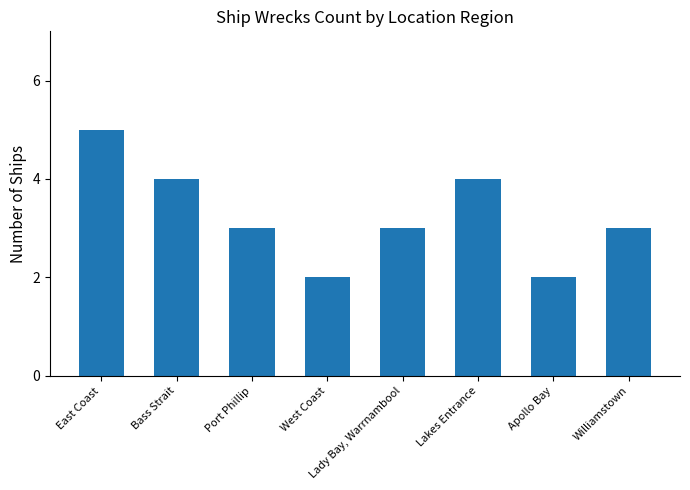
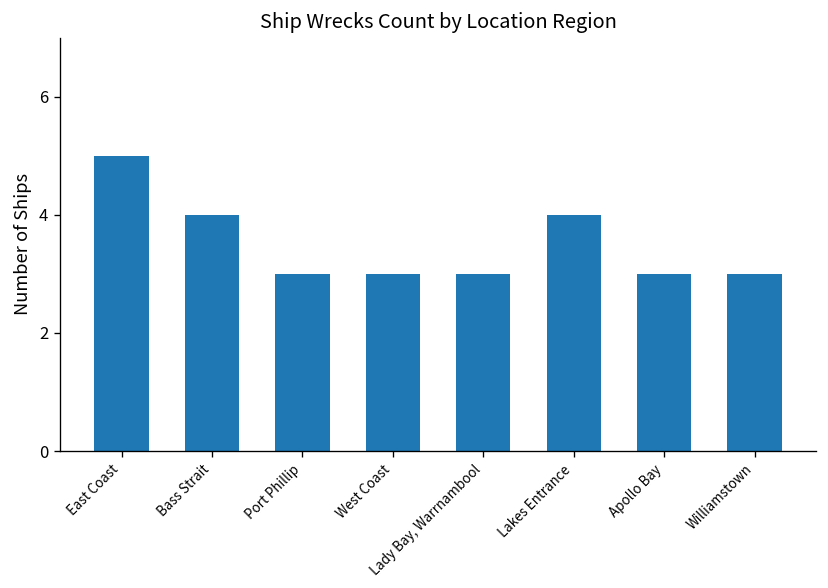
West Coast: 2 -> 3
Apollo Bay: 2 -> 3
